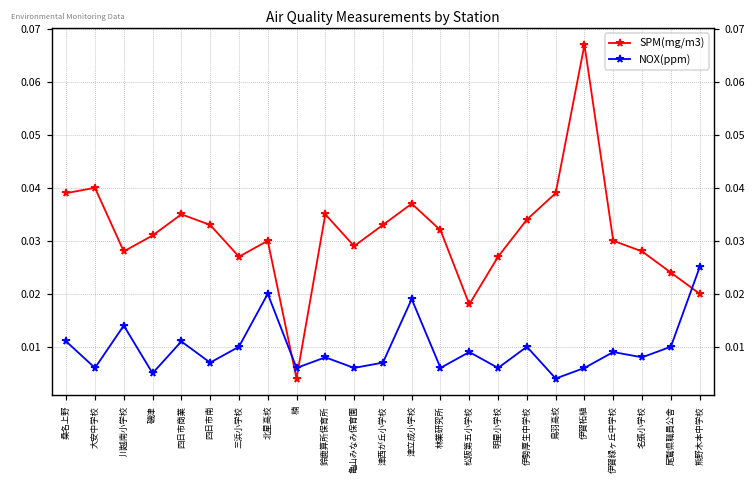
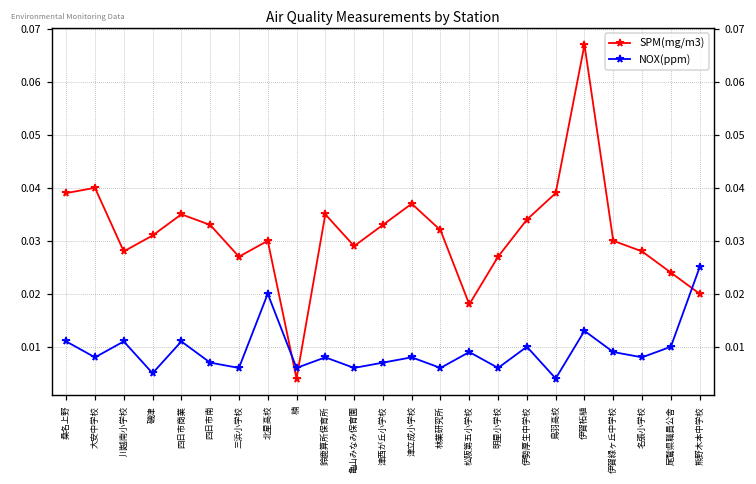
NOX(ppm), 大安中学校: 0.006 -> 0.008
NOX(ppm), 川越南小学校: 0.014 -> 0.011
NOX(ppm), 三浜小学校: 0.010 -> 0.006
NOX(ppm), 津立成小学校: 0.019 -> 0.008
NOX(ppm), 伊賀柘植: 0.006 -> 0.013
